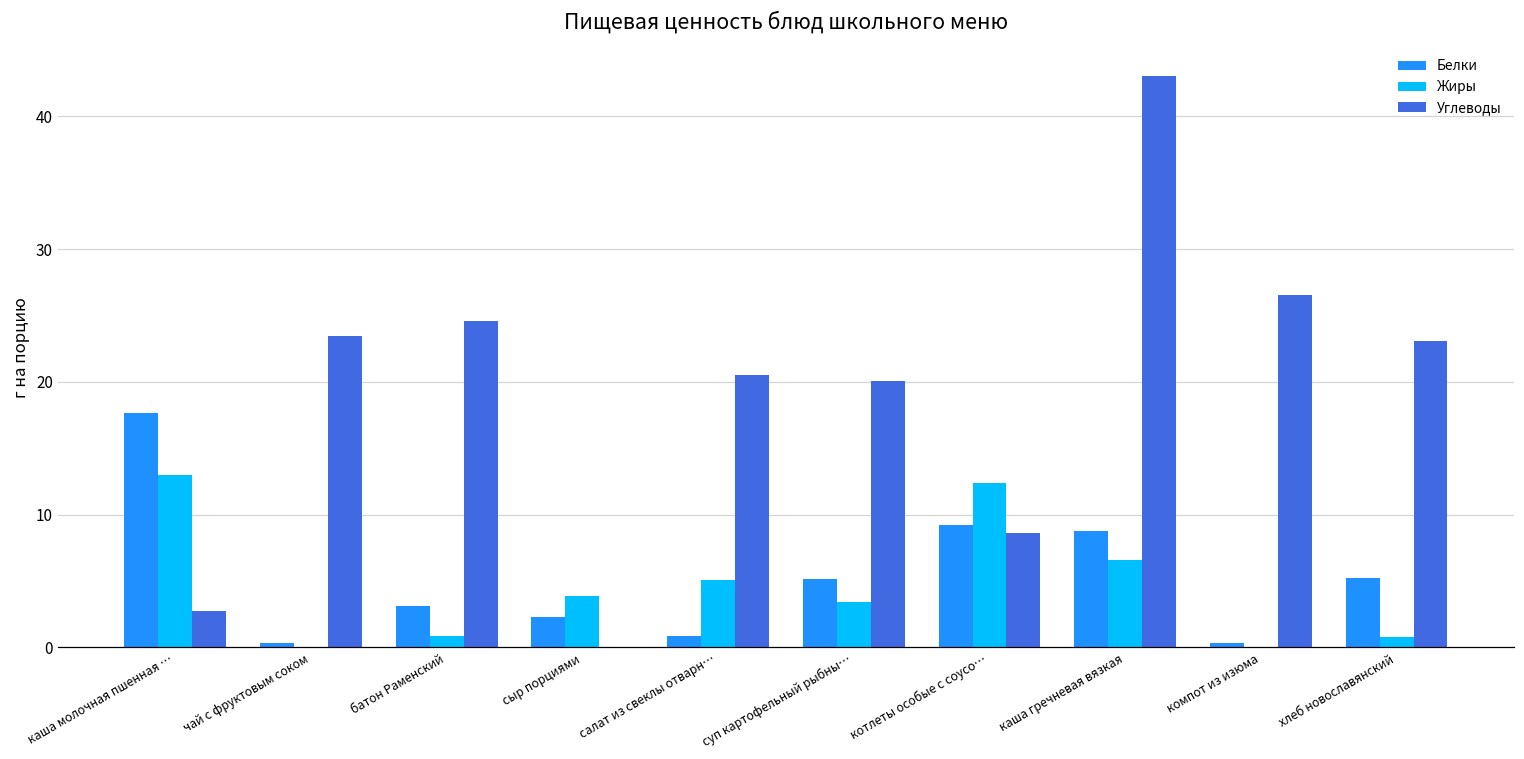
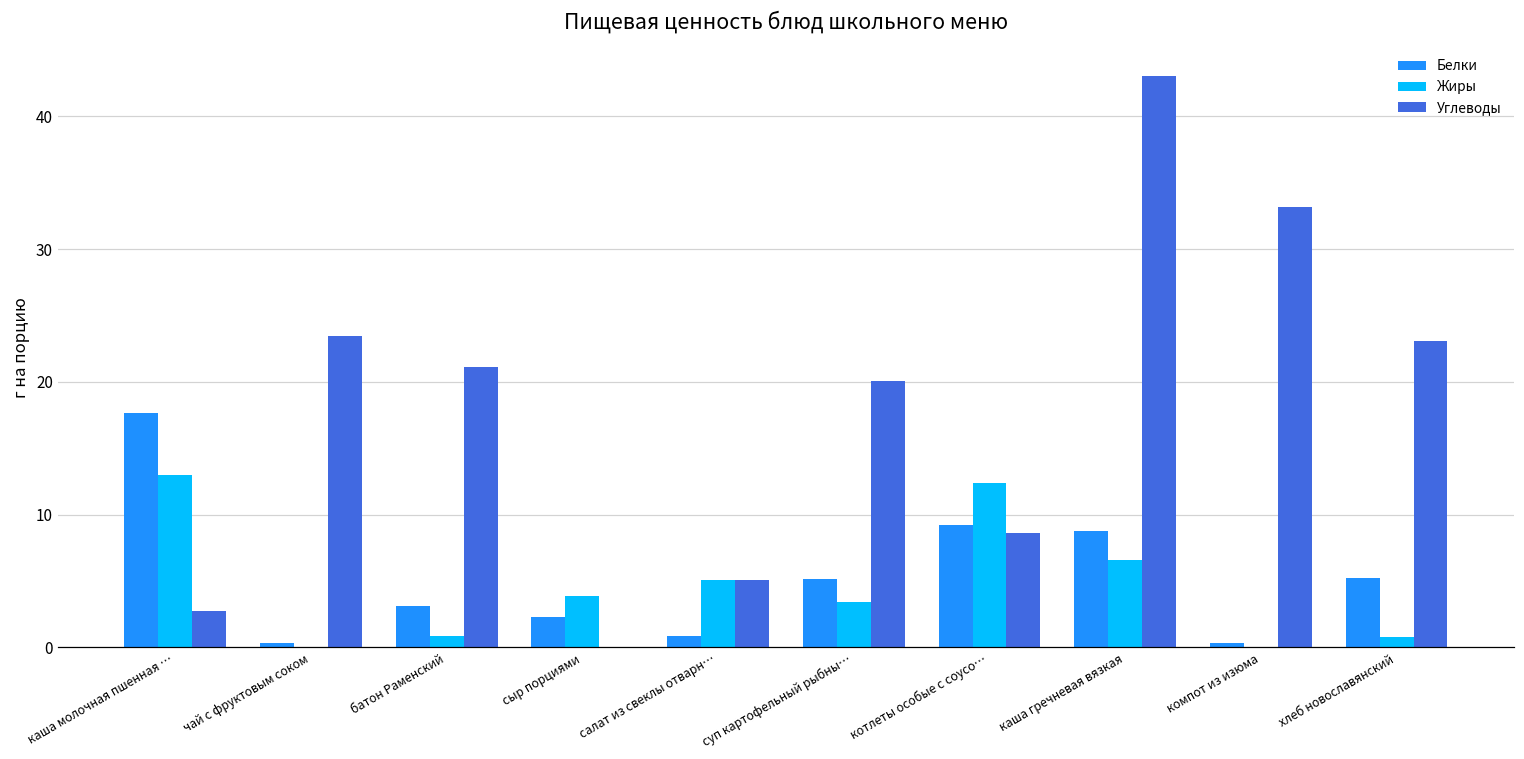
Углеводы, батон Раменский: 24.6 -> 21.1
Углеводы, салат из свеклы отварн…: 20.5 -> 5.1
Углеводы, компот из изюма: 26.6 -> 33.2
